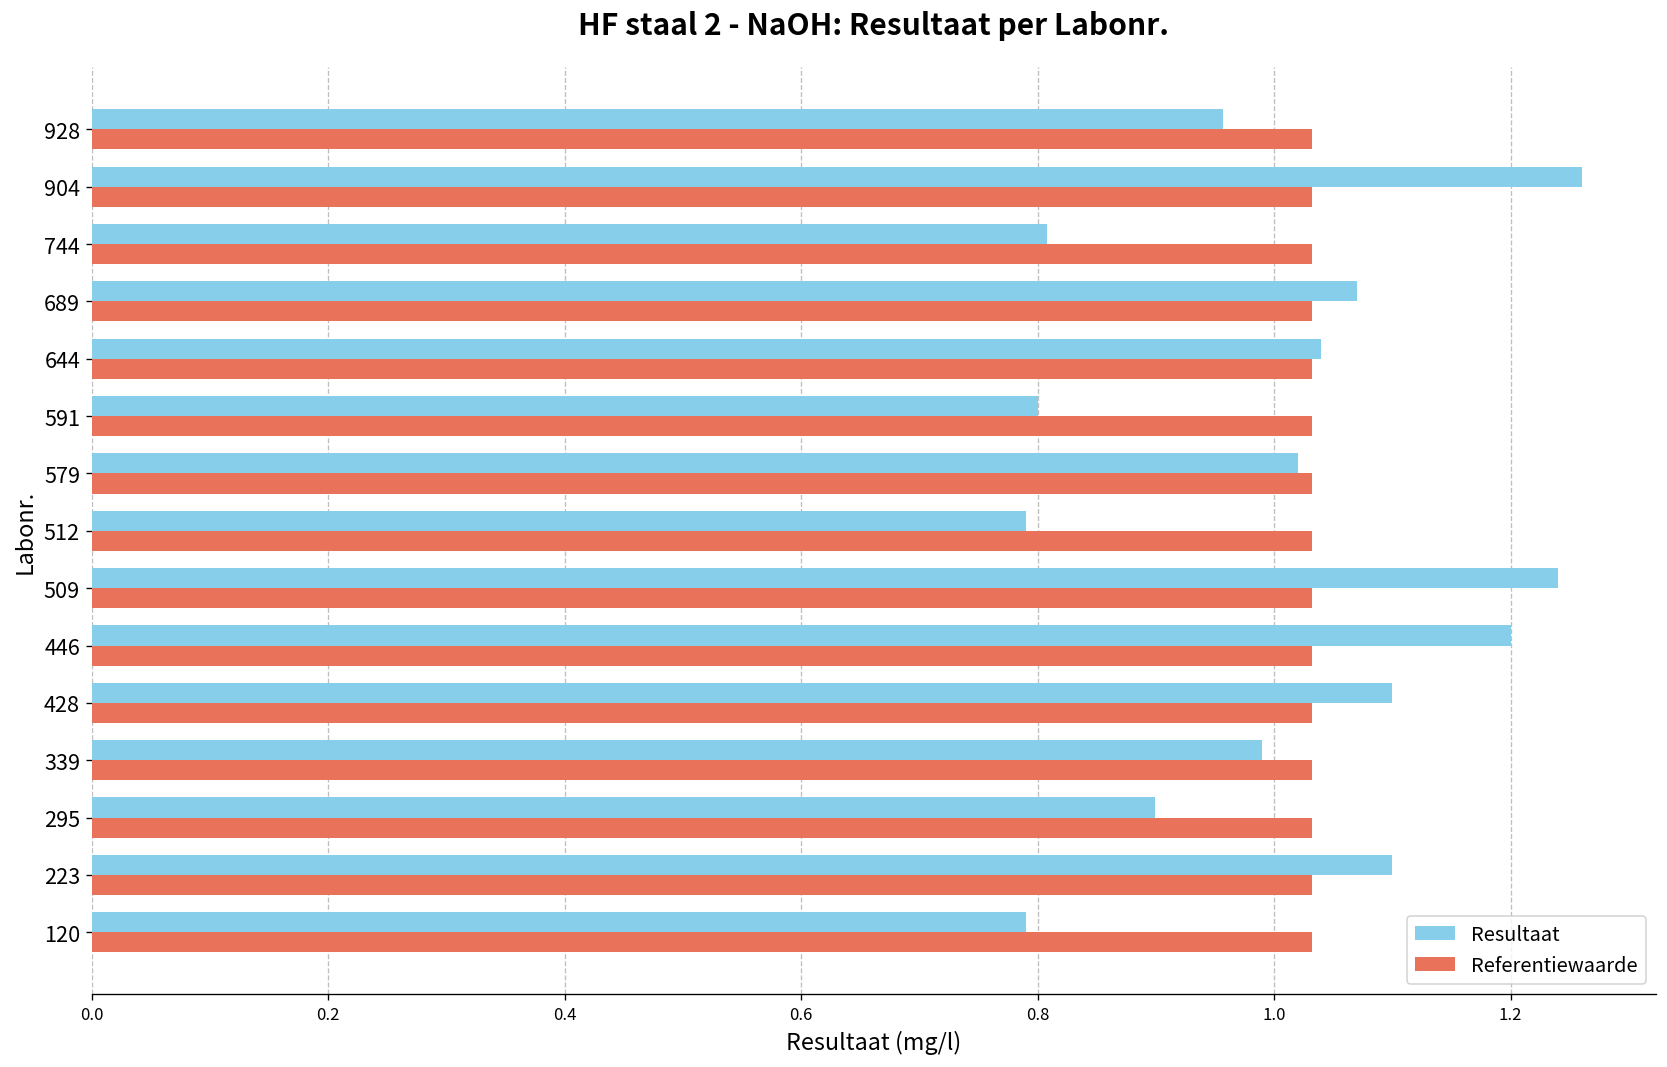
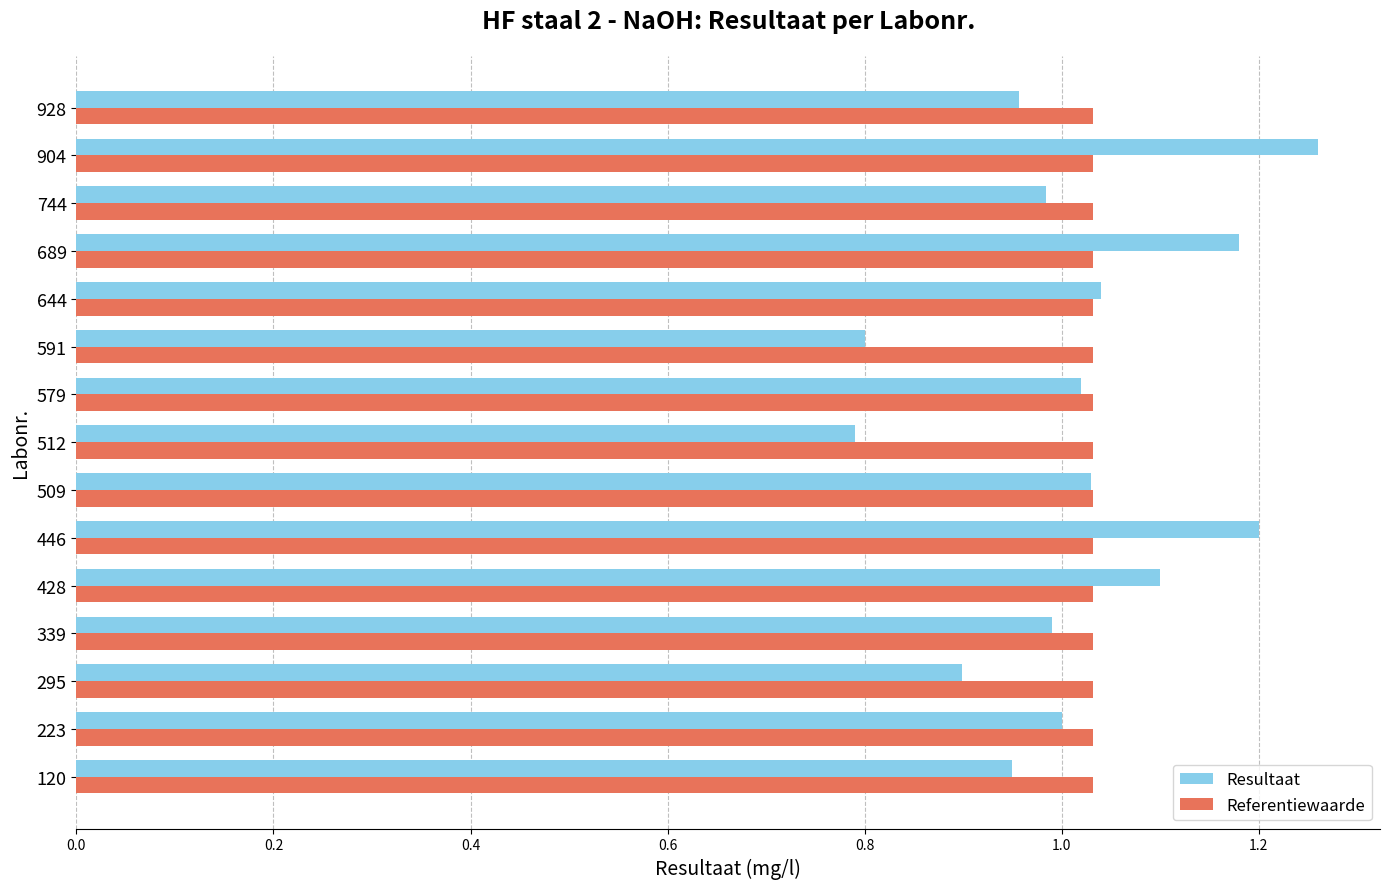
Resultaat, 744: 0.81 -> 0.98
Resultaat, 689: 1.07 -> 1.18
Resultaat, 509: 1.24 -> 1.03
Resultaat, 223: 1.1 -> 1.0
Resultaat, 120: 0.79 -> 0.95
